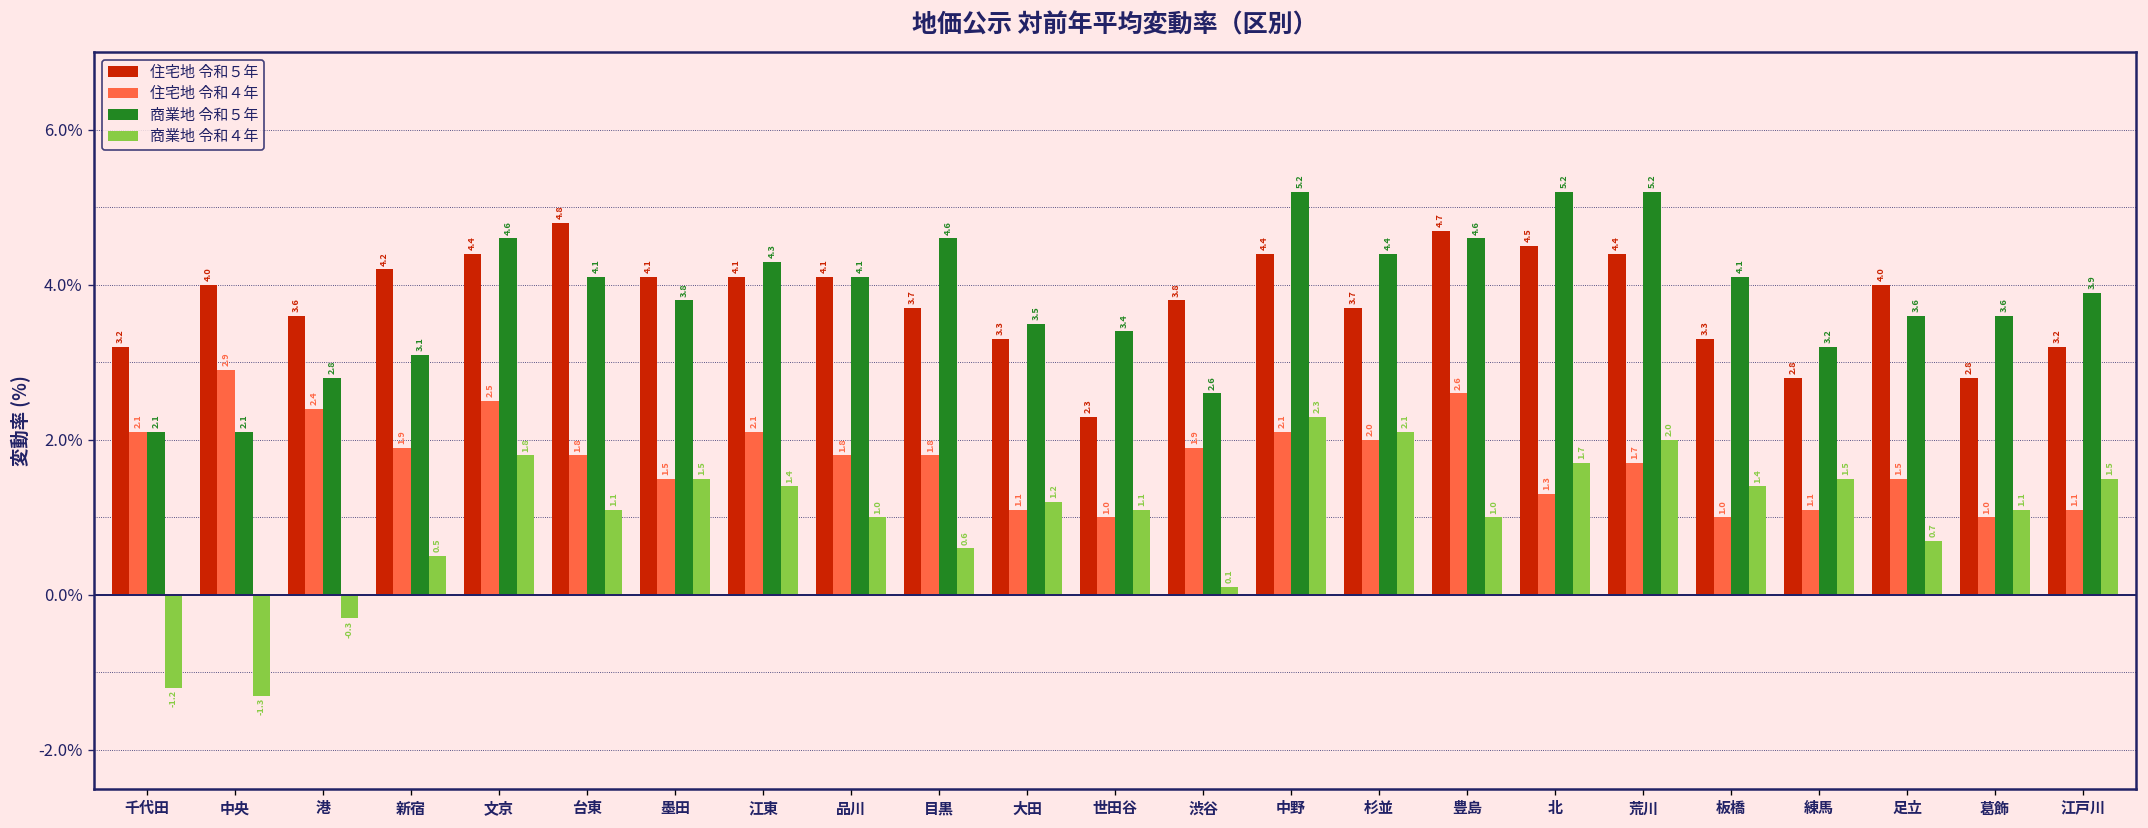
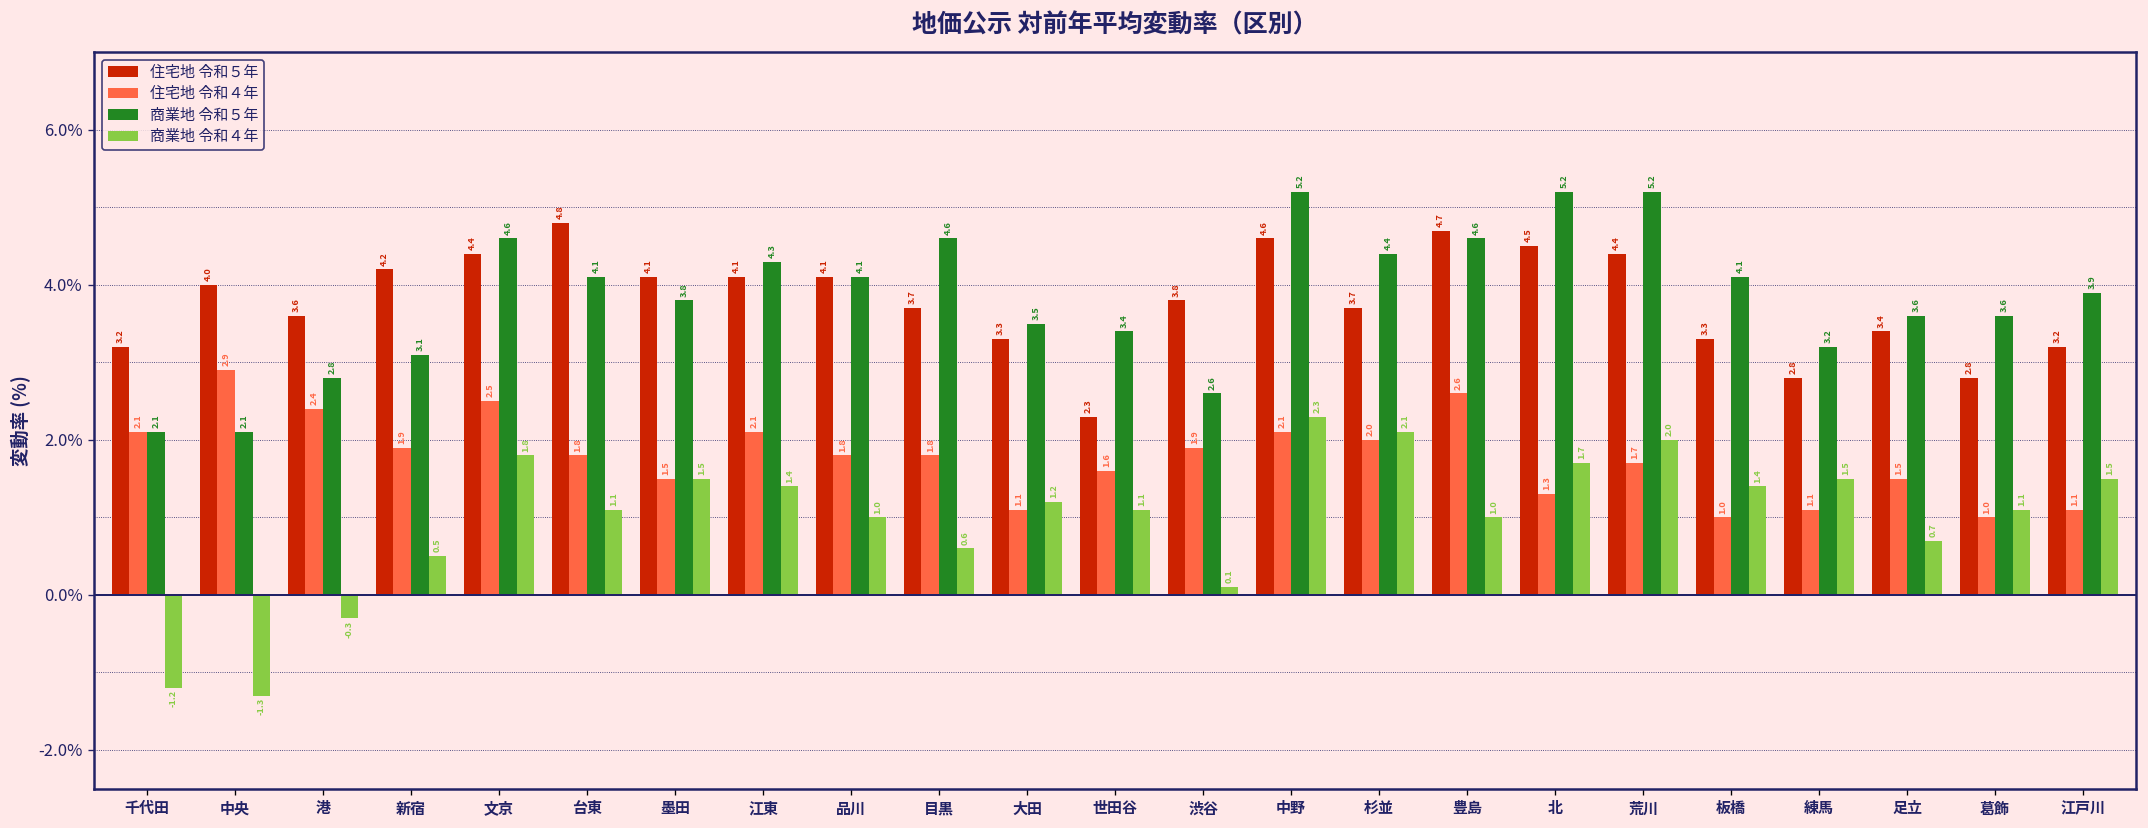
住宅地 令和４年, 世田谷: 1.0 -> 1.6
住宅地 令和５年, 中野: 4.4 -> 4.6
住宅地 令和５年, 足立: 4.0 -> 3.4
